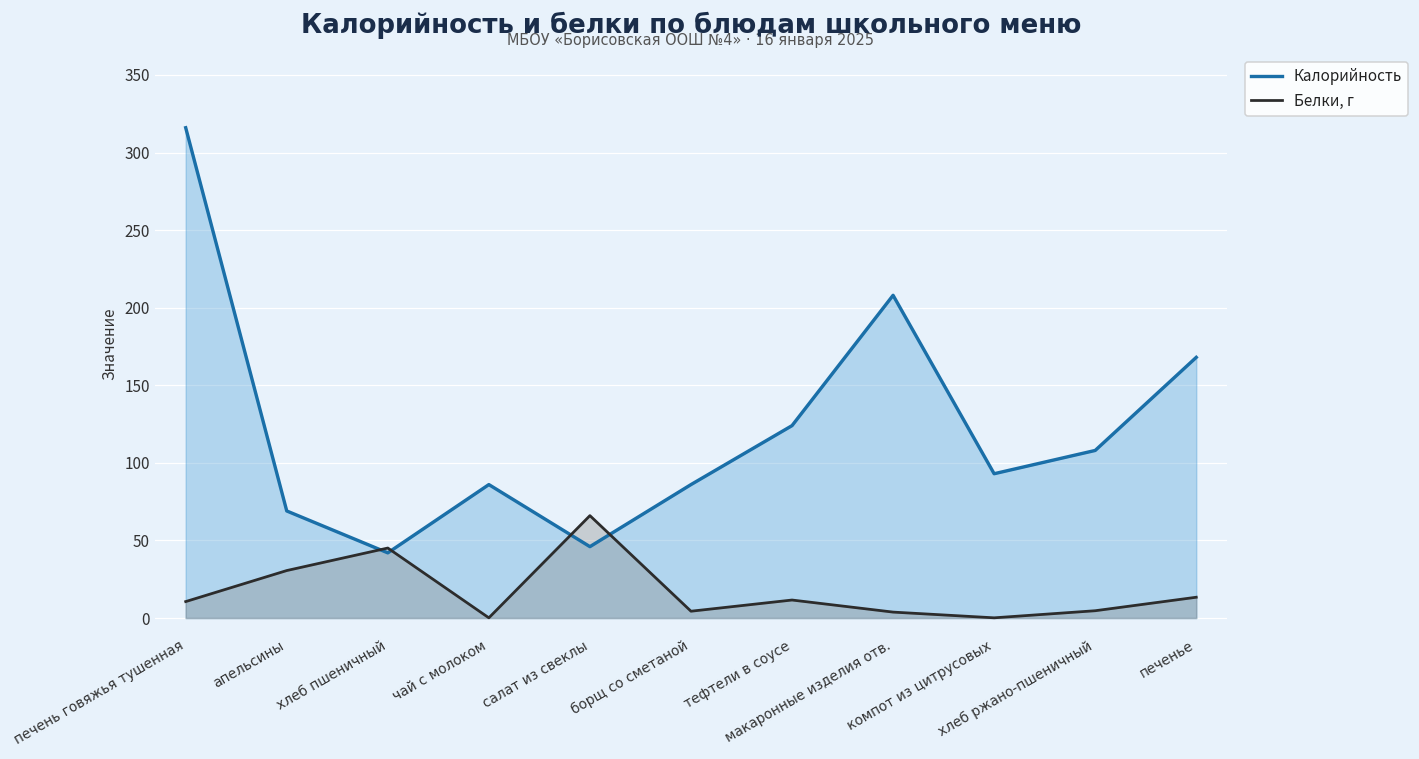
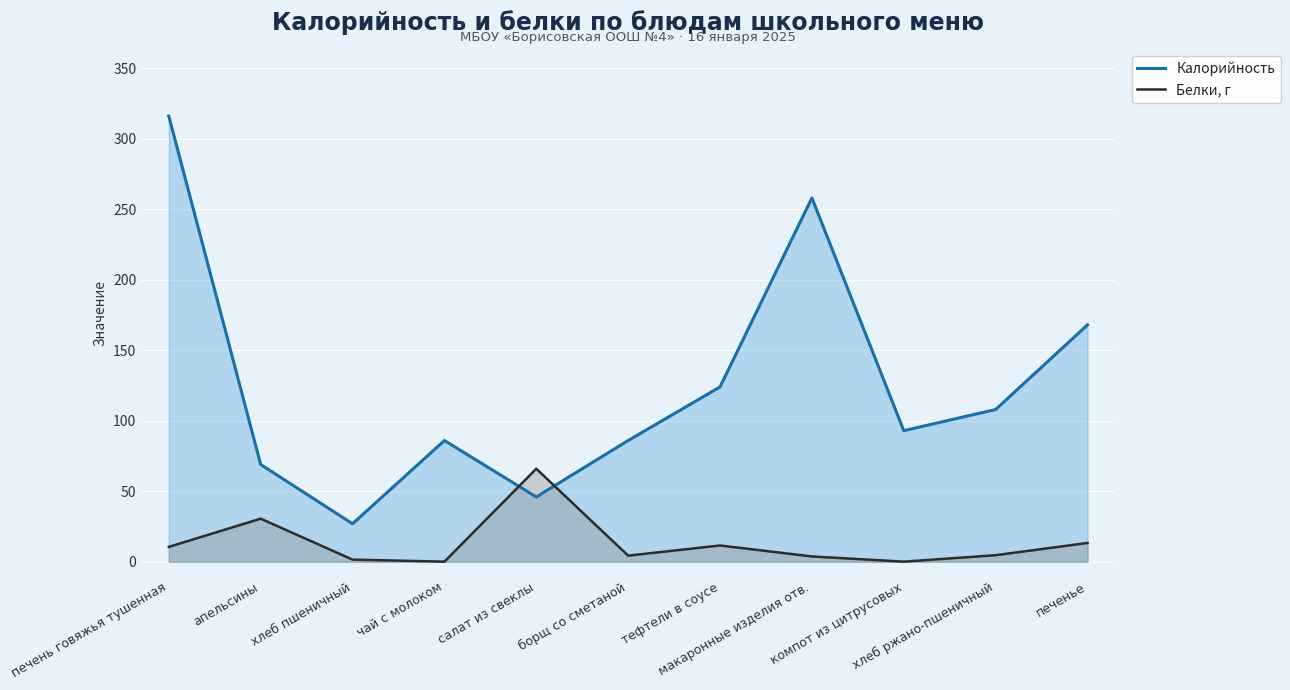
Калорийность, хлеб пшеничный: 42 -> 27
Белки, г, хлеб пшеничный: 45 -> 2
Калорийность, макаронные изделия отв.: 208 -> 258
